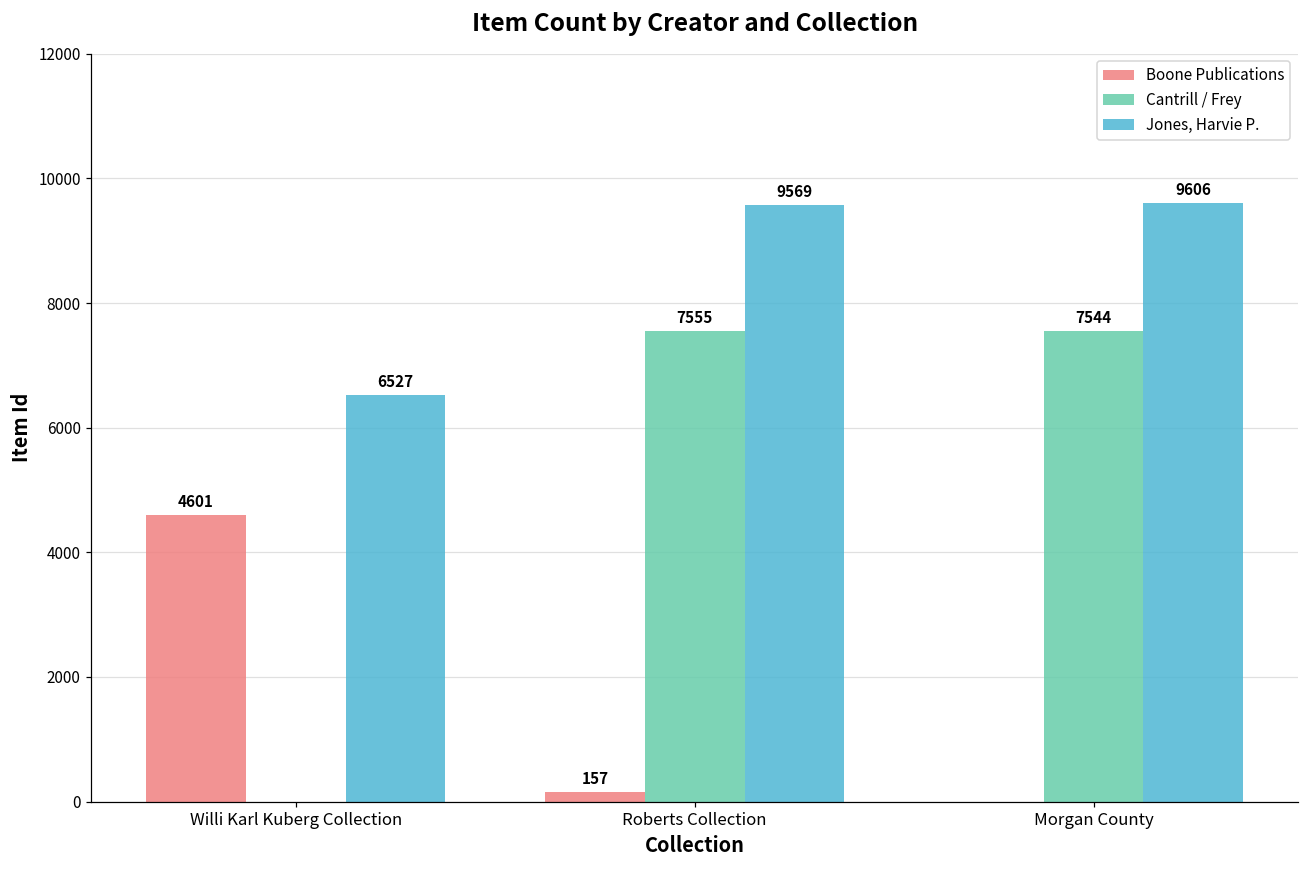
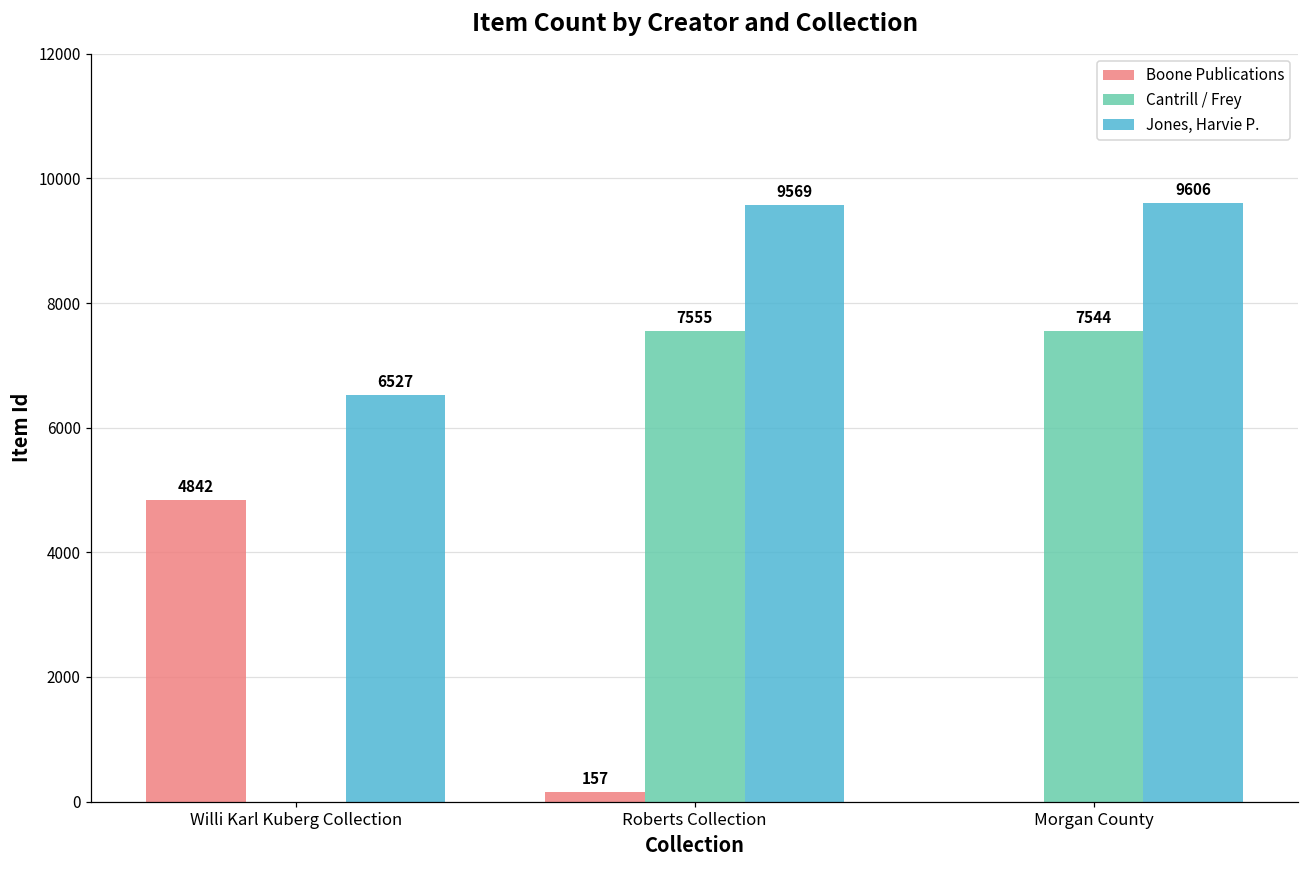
Boone Publications, Willi Karl Kuberg Collection: 4601 -> 4842
